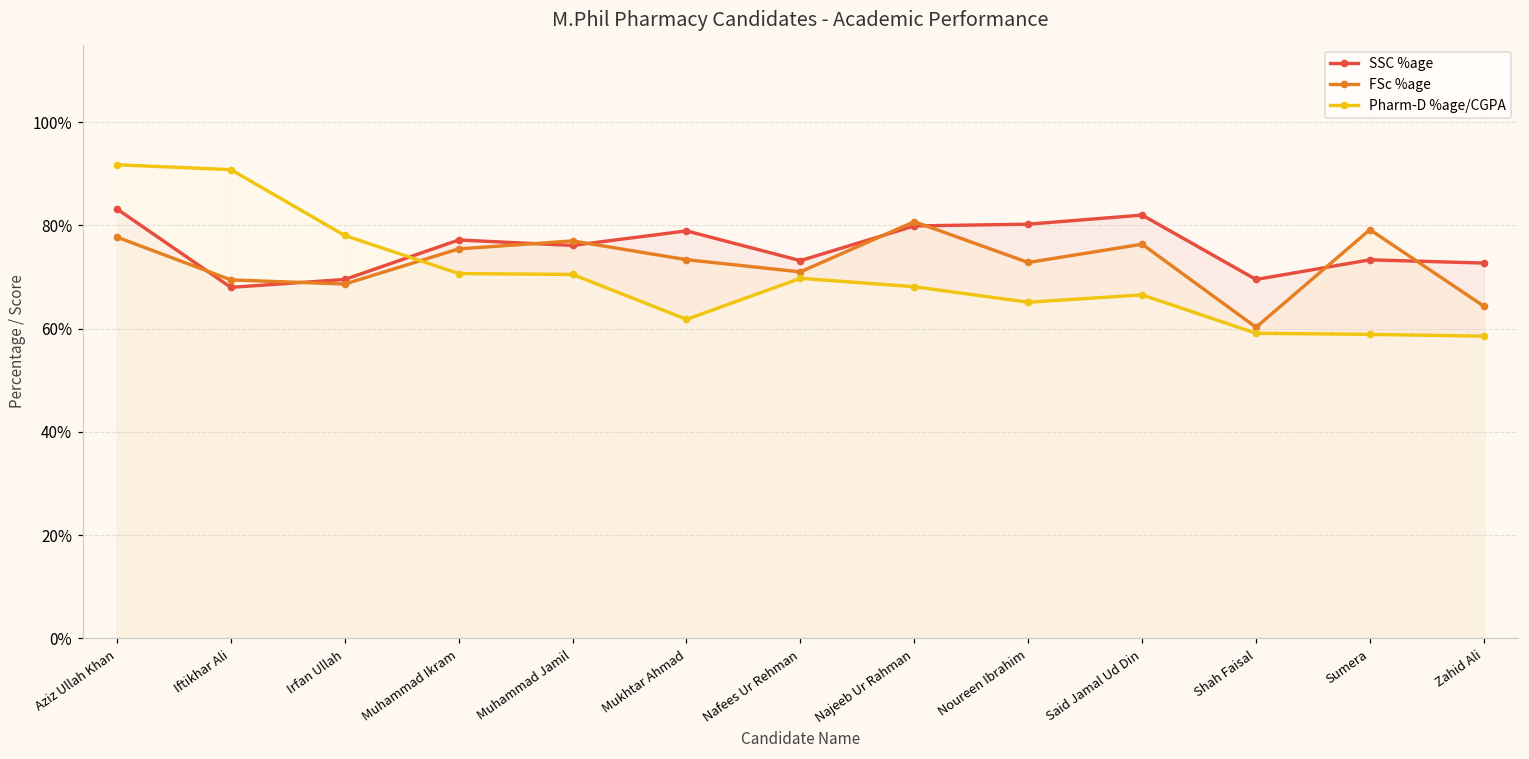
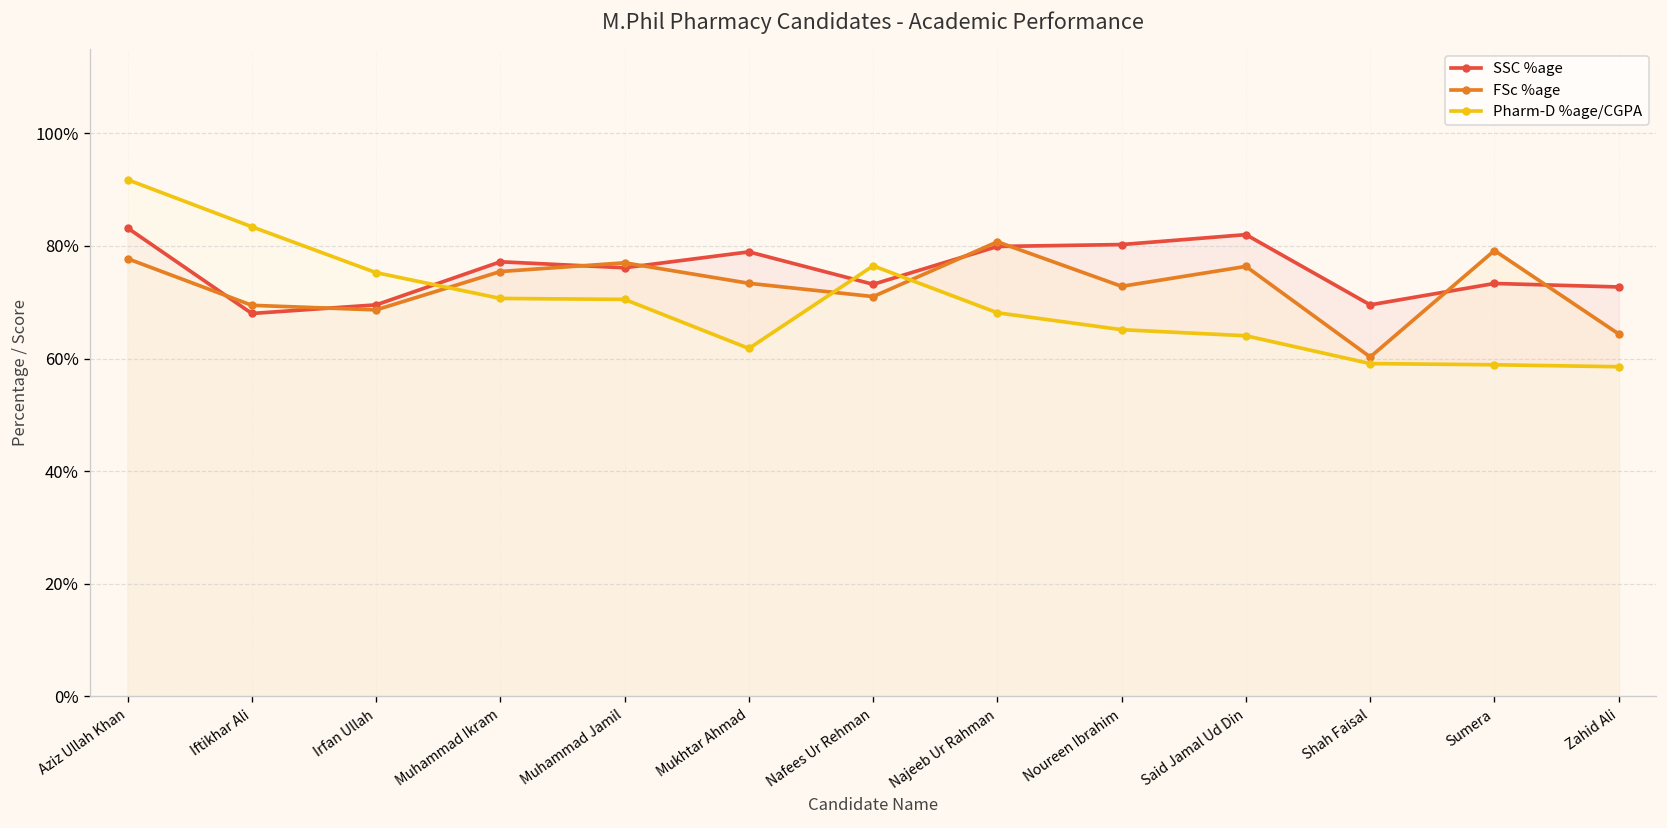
Pharm-D %age/CGPA, Iftikhar Ali: 91% -> 83%
Pharm-D %age/CGPA, Irfan Ullah: 78% -> 75%
Pharm-D %age/CGPA, Nafees Ur Rehman: 70% -> 76%
Pharm-D %age/CGPA, Said Jamal Ud Din: 67% -> 64%
